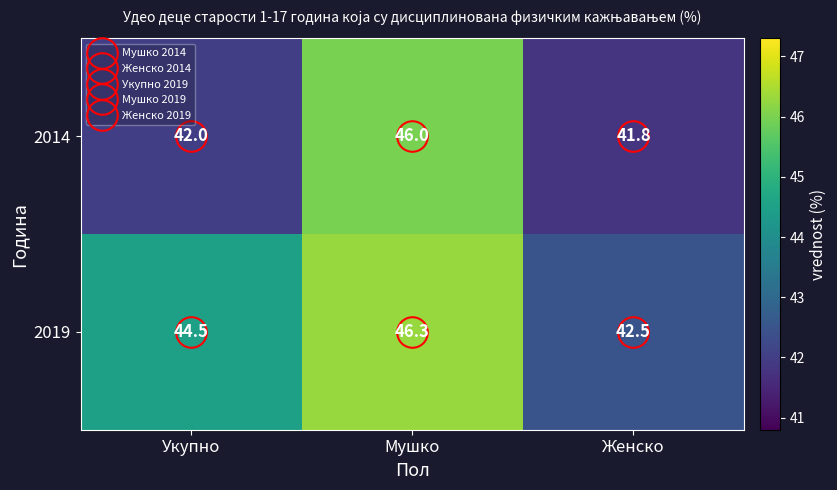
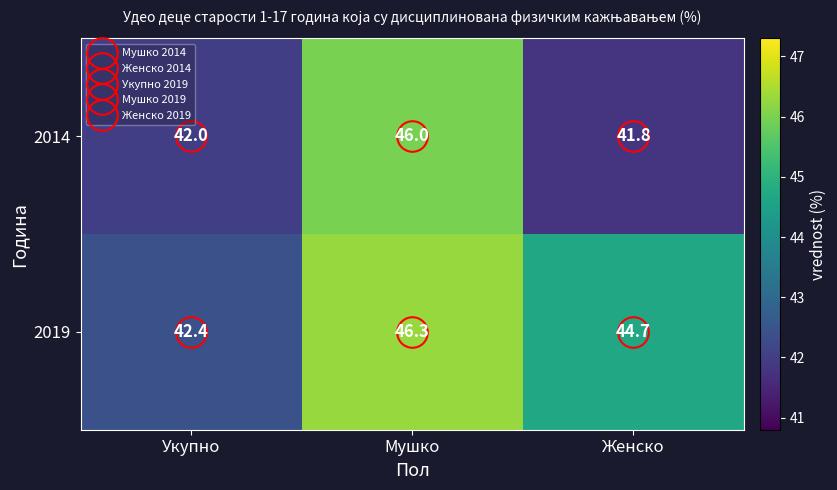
2019, Укупно: 44.5 -> 42.4
2019, Женско: 42.5 -> 44.7
